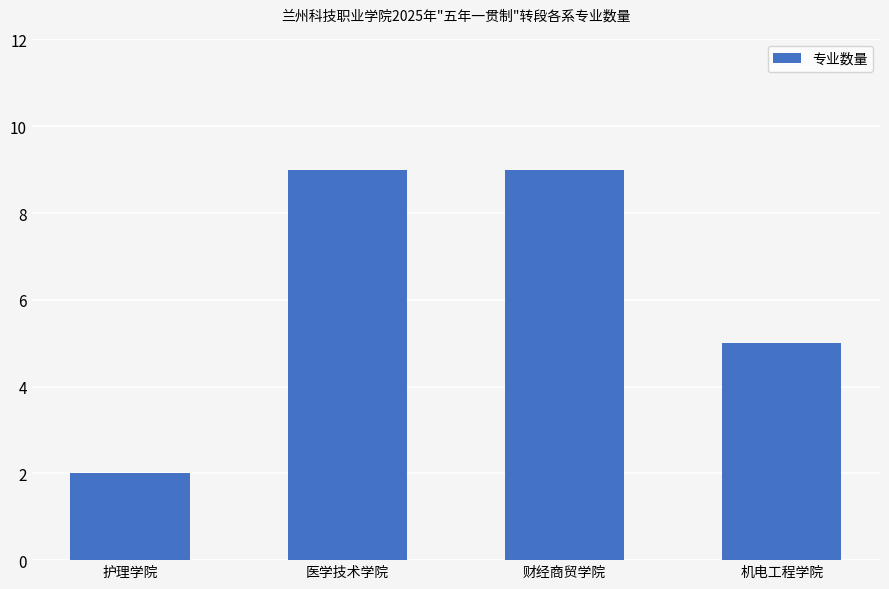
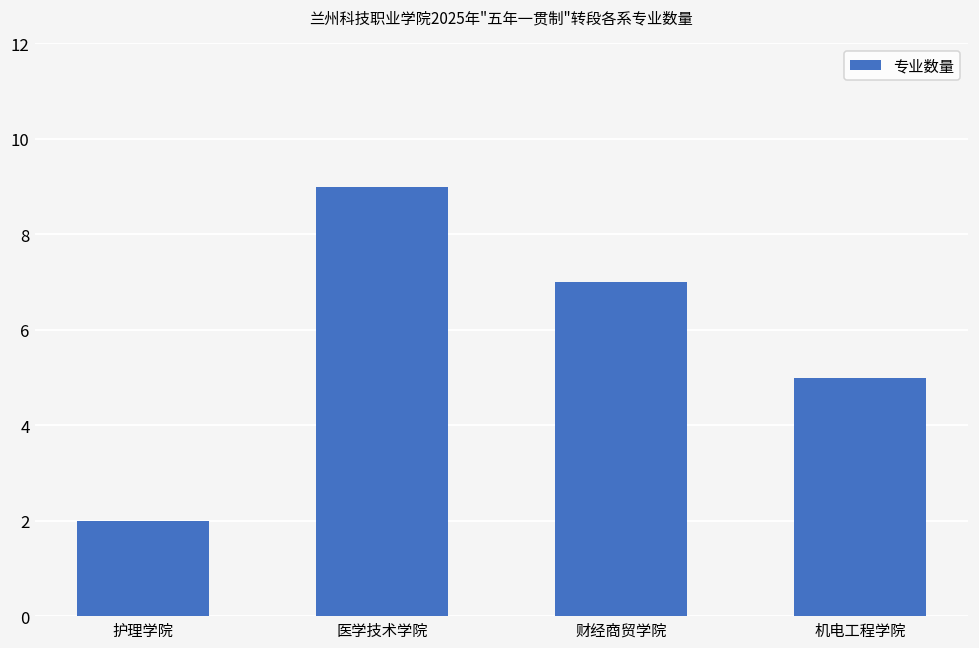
财经商贸学院: 9 -> 7
